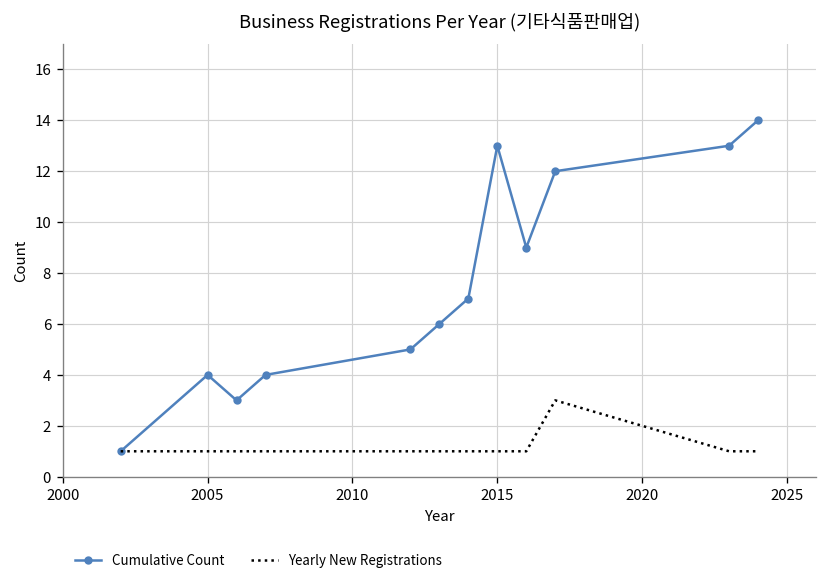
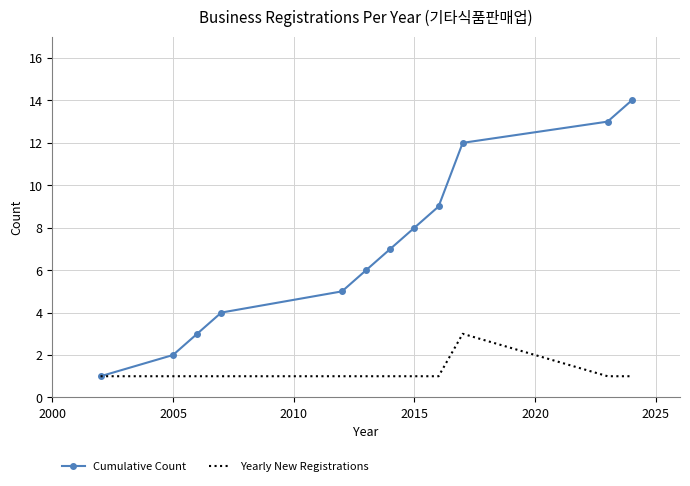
Cumulative Count, 2005: 4 -> 2
Cumulative Count, 2015: 13 -> 8
